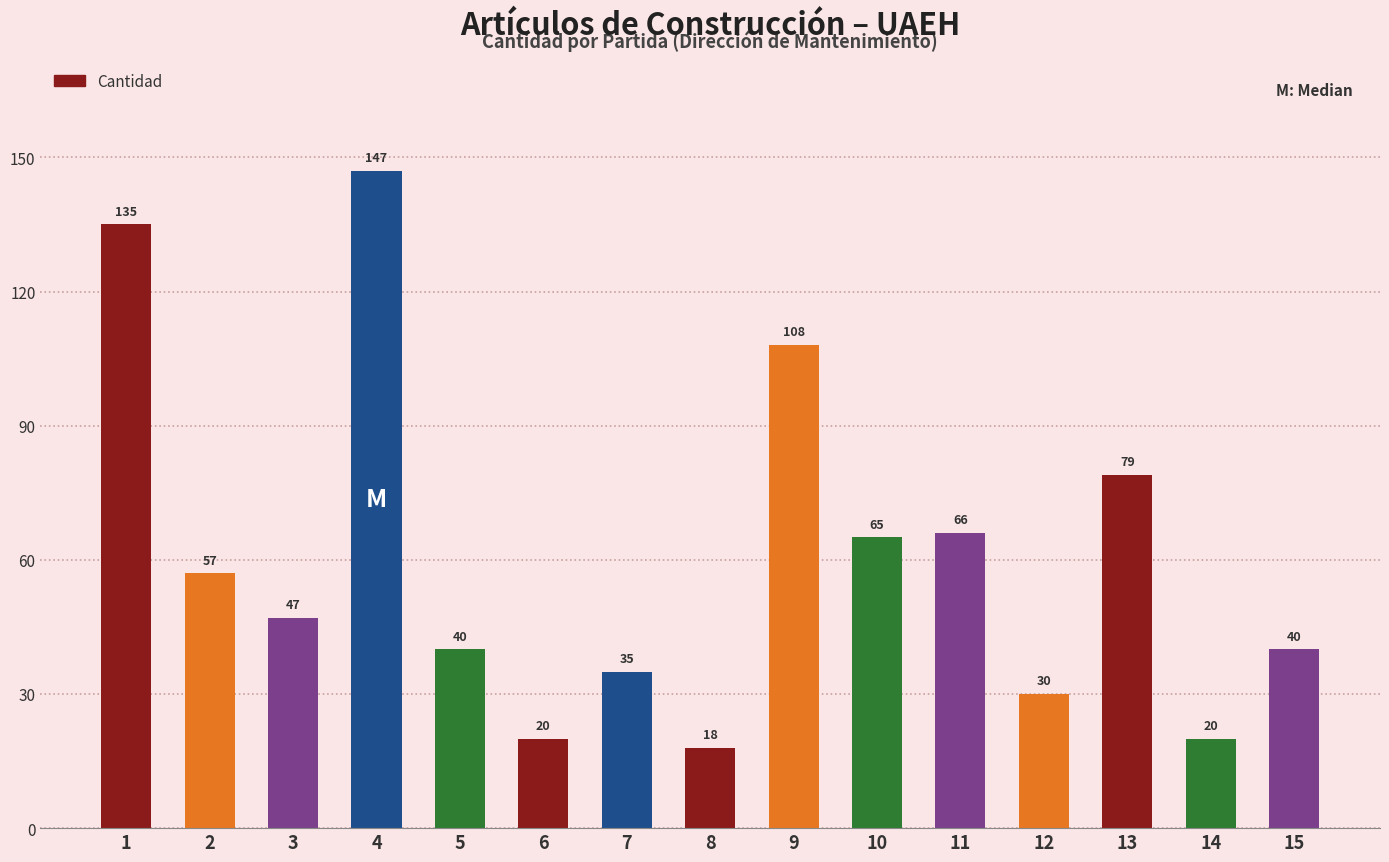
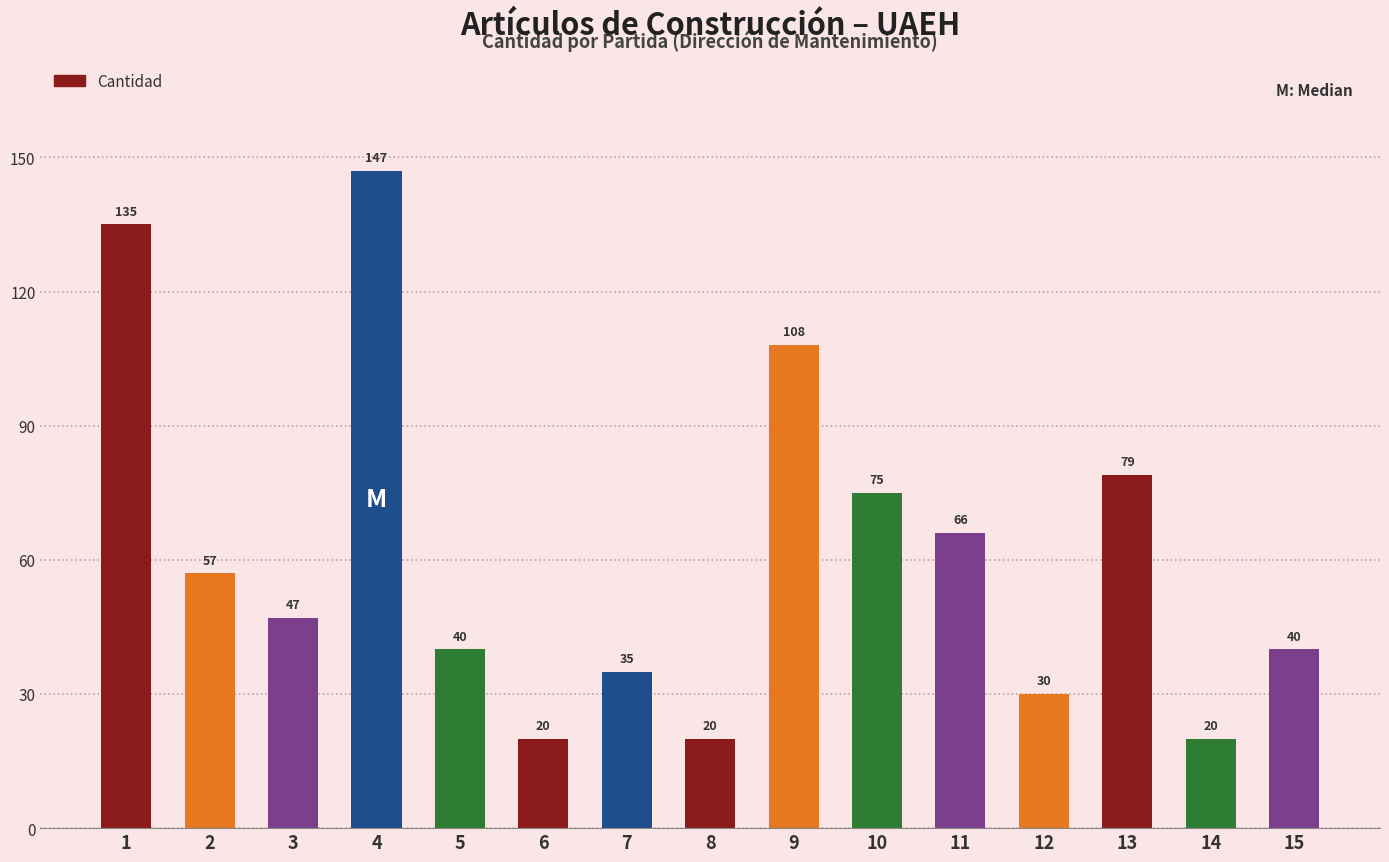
8: 18 -> 20
10: 65 -> 75
